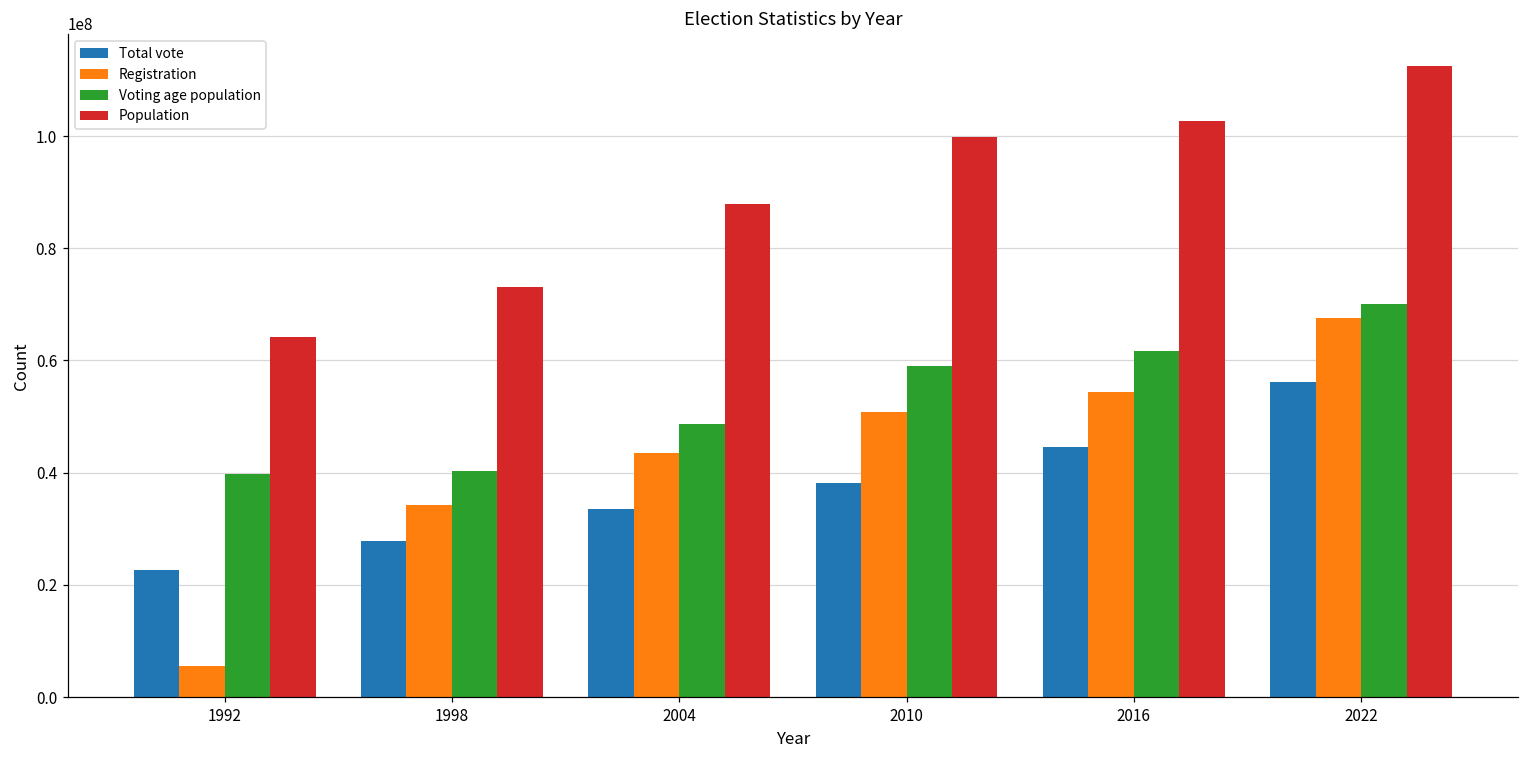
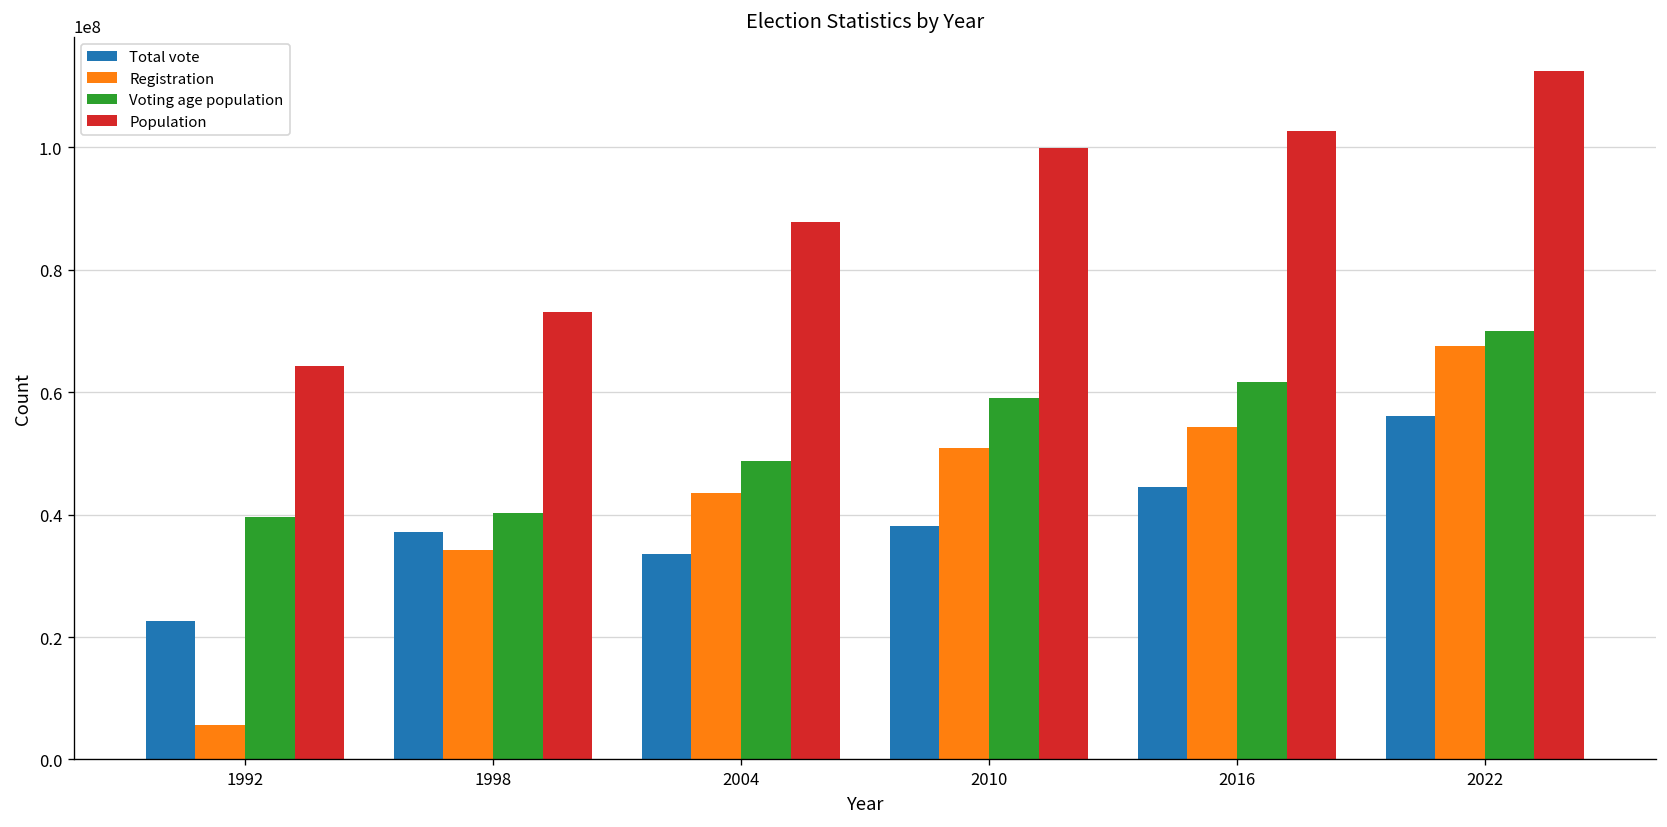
Total vote, 1998: 28000000 -> 37000000
